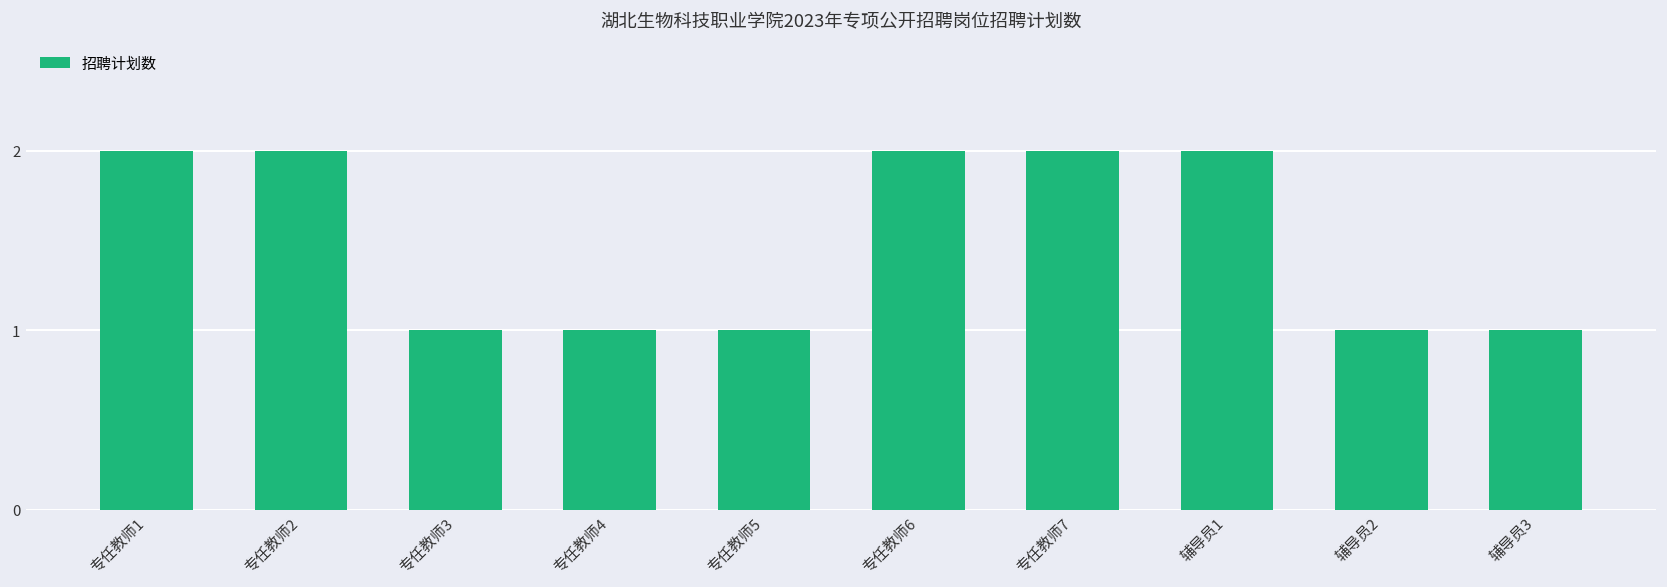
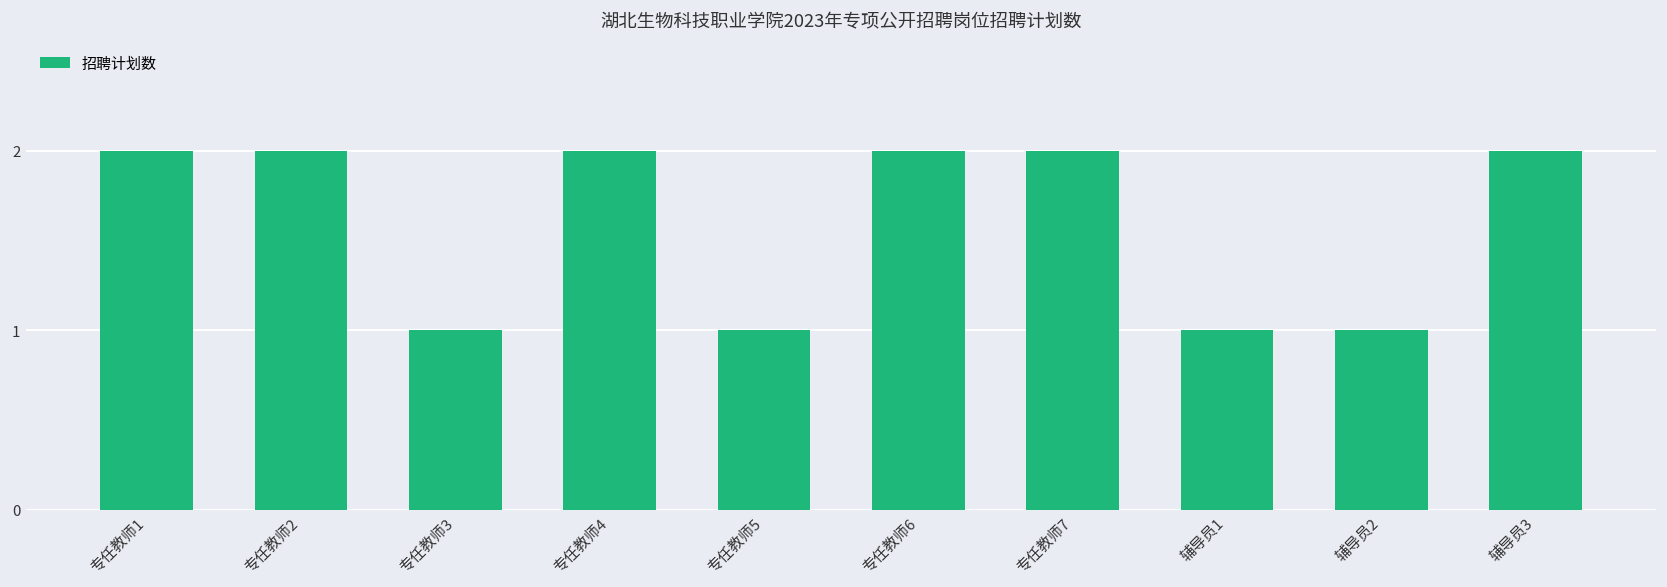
专任教师4: 1 -> 2
辅导员1: 2 -> 1
辅导员3: 1 -> 2
